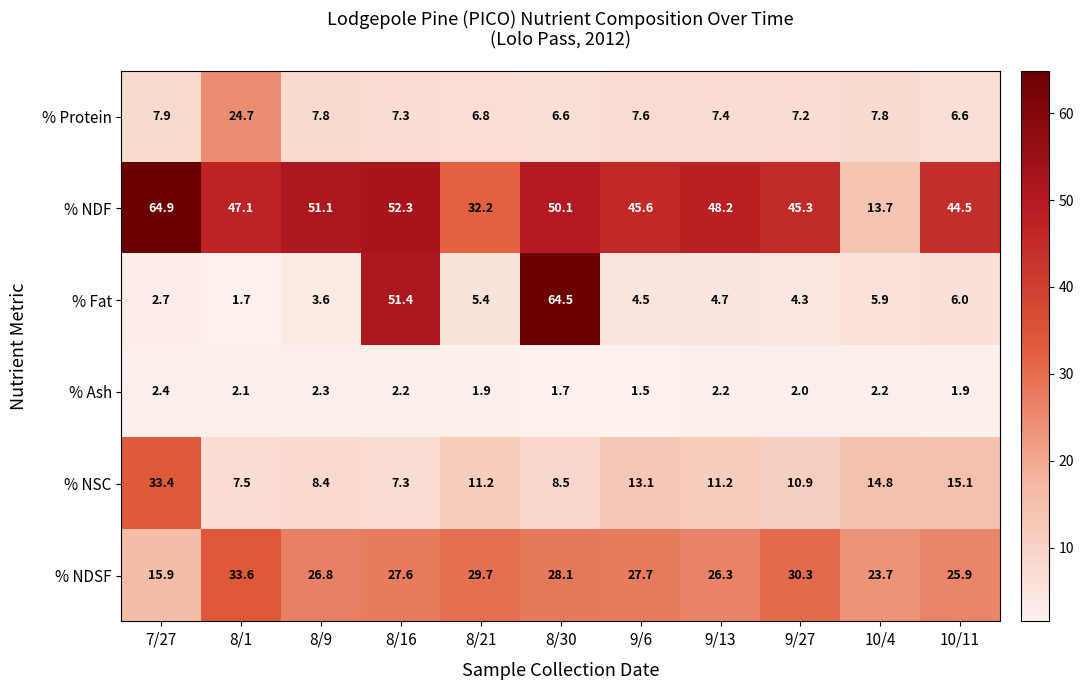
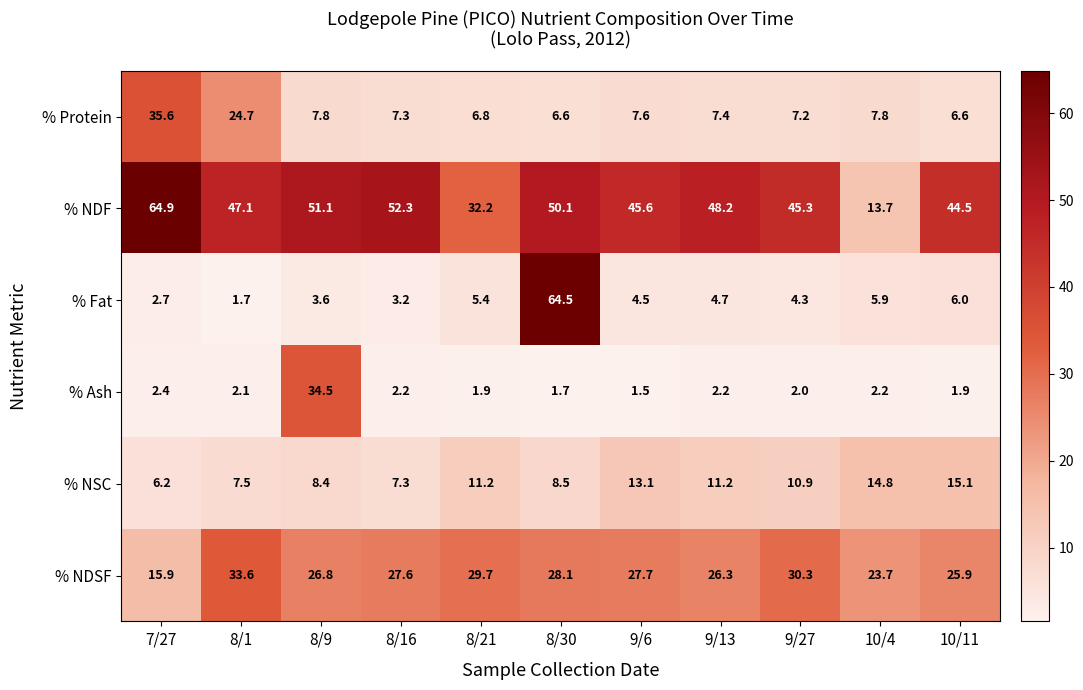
% Protein, 7/27: 7.9 -> 35.6
% Fat, 8/16: 51.4 -> 3.2
% Ash, 8/9: 2.3 -> 34.5
% NSC, 7/27: 33.4 -> 6.2
